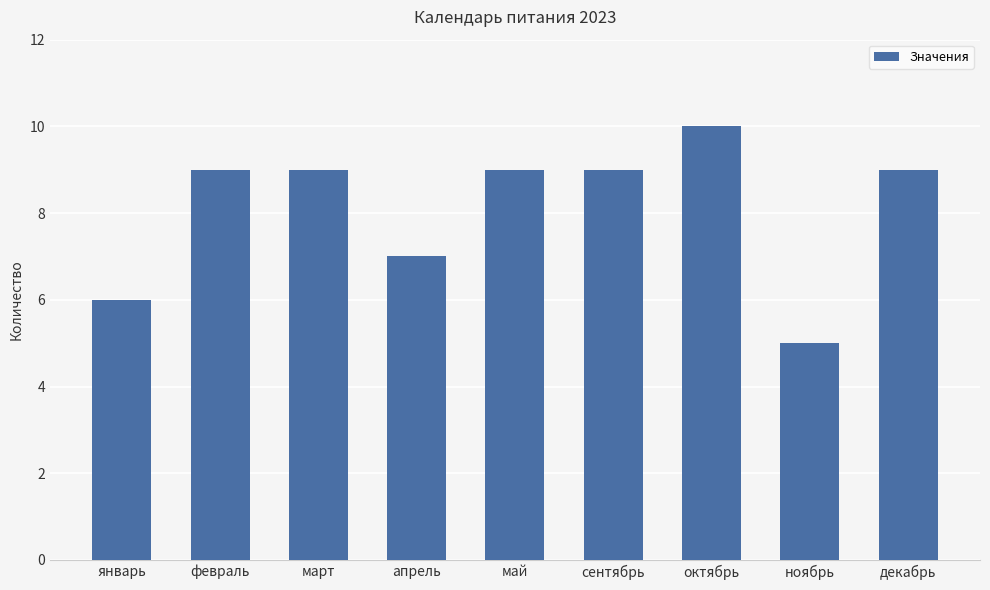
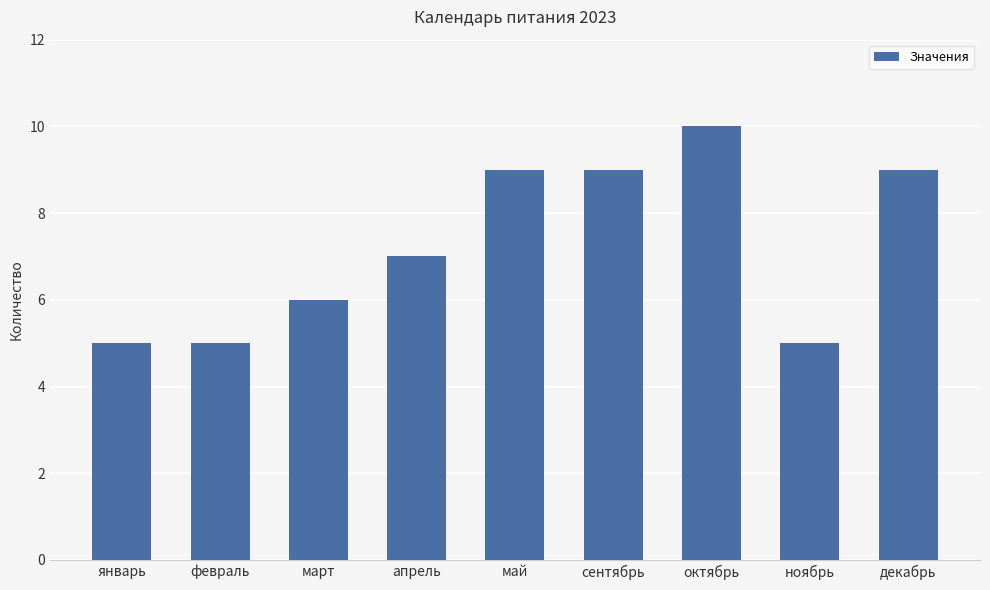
январь: 6 -> 5
февраль: 9 -> 5
март: 9 -> 6
